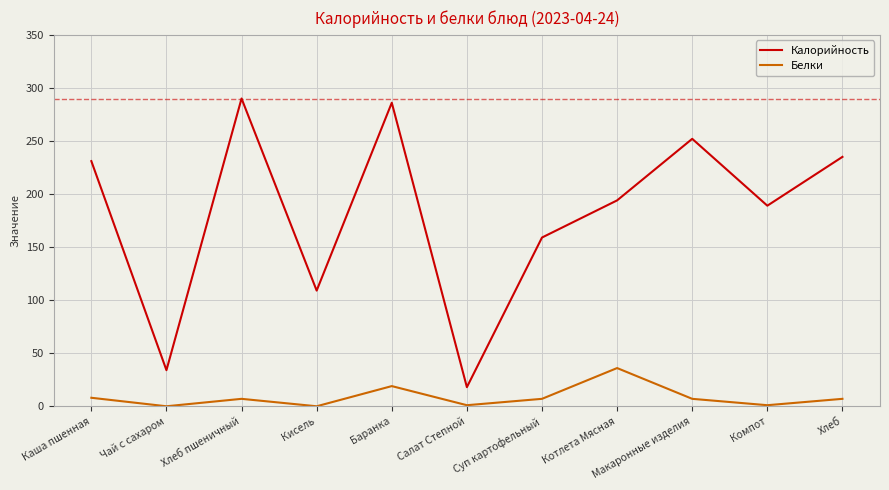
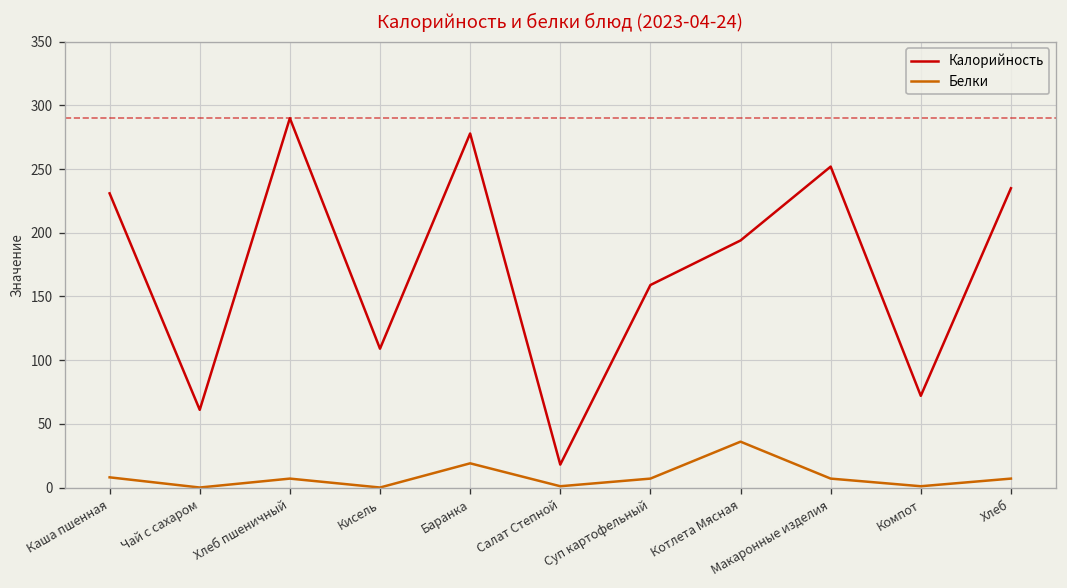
Калорийность, Чай с сахаром: 34 -> 61
Калорийность, Баранка: 286 -> 278
Калорийность, Компот: 189 -> 72
